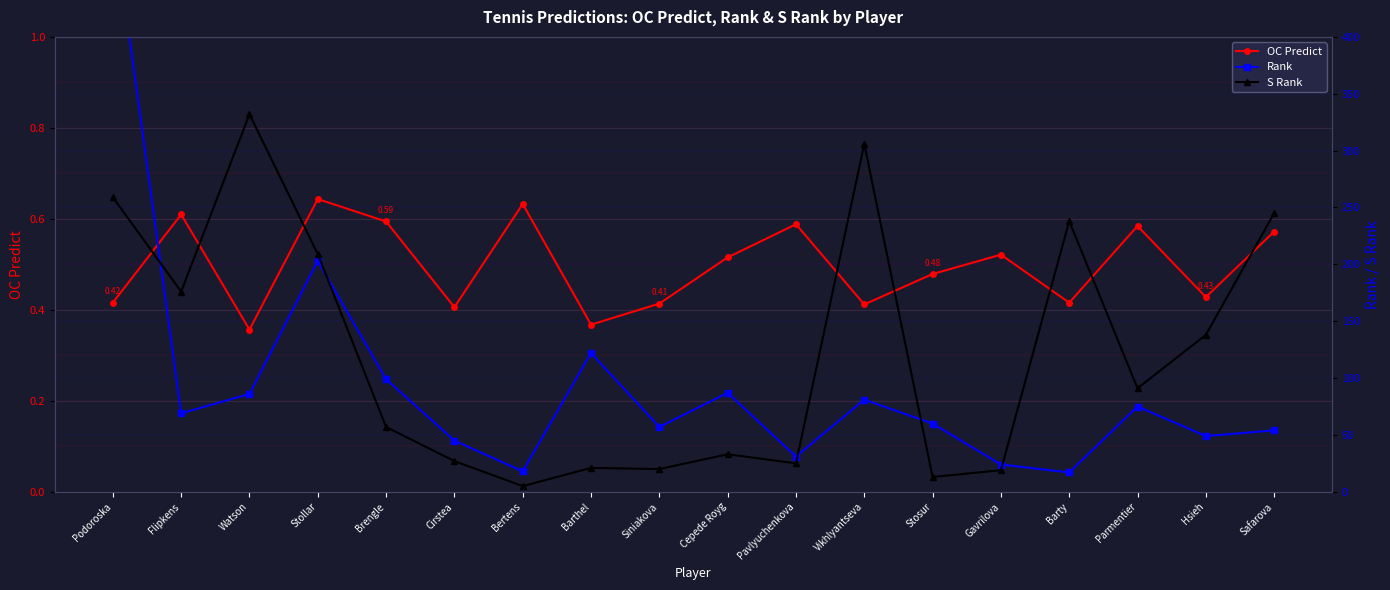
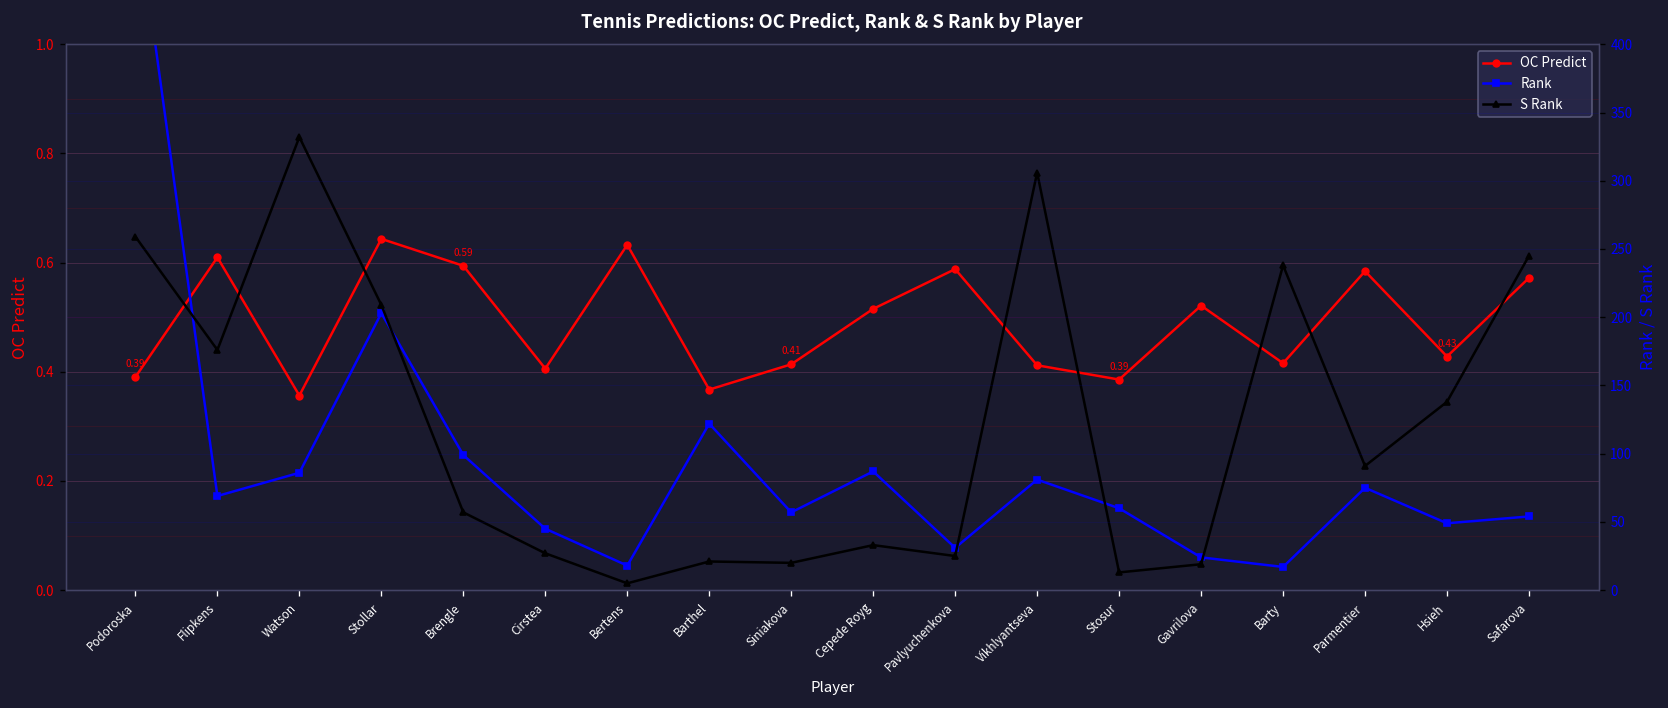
OC Predict, Podoroska: 0.42 -> 0.39
OC Predict, Stosur: 0.48 -> 0.39
